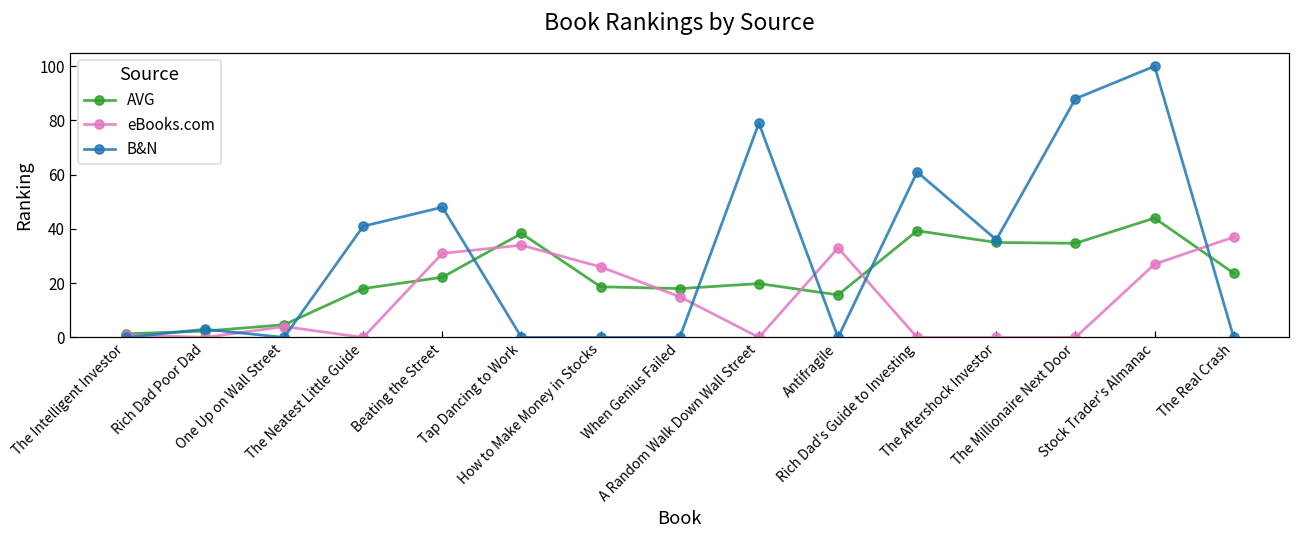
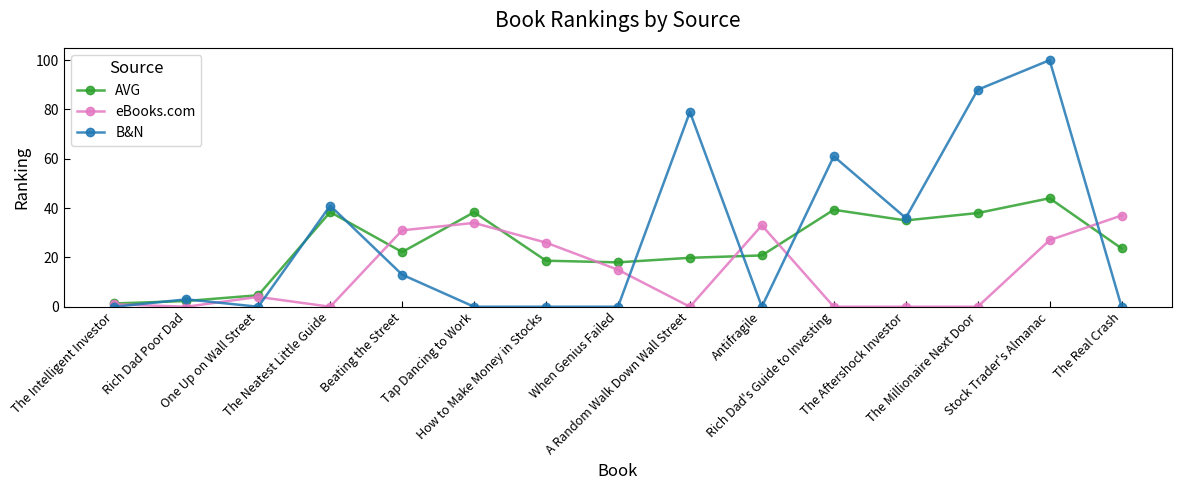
AVG, The Neatest Little Guide: 18 -> 38
B&N, Beating the Street: 48 -> 13
AVG, Antifragile: 16 -> 21
AVG, The Millionaire Next Door: 35 -> 38
